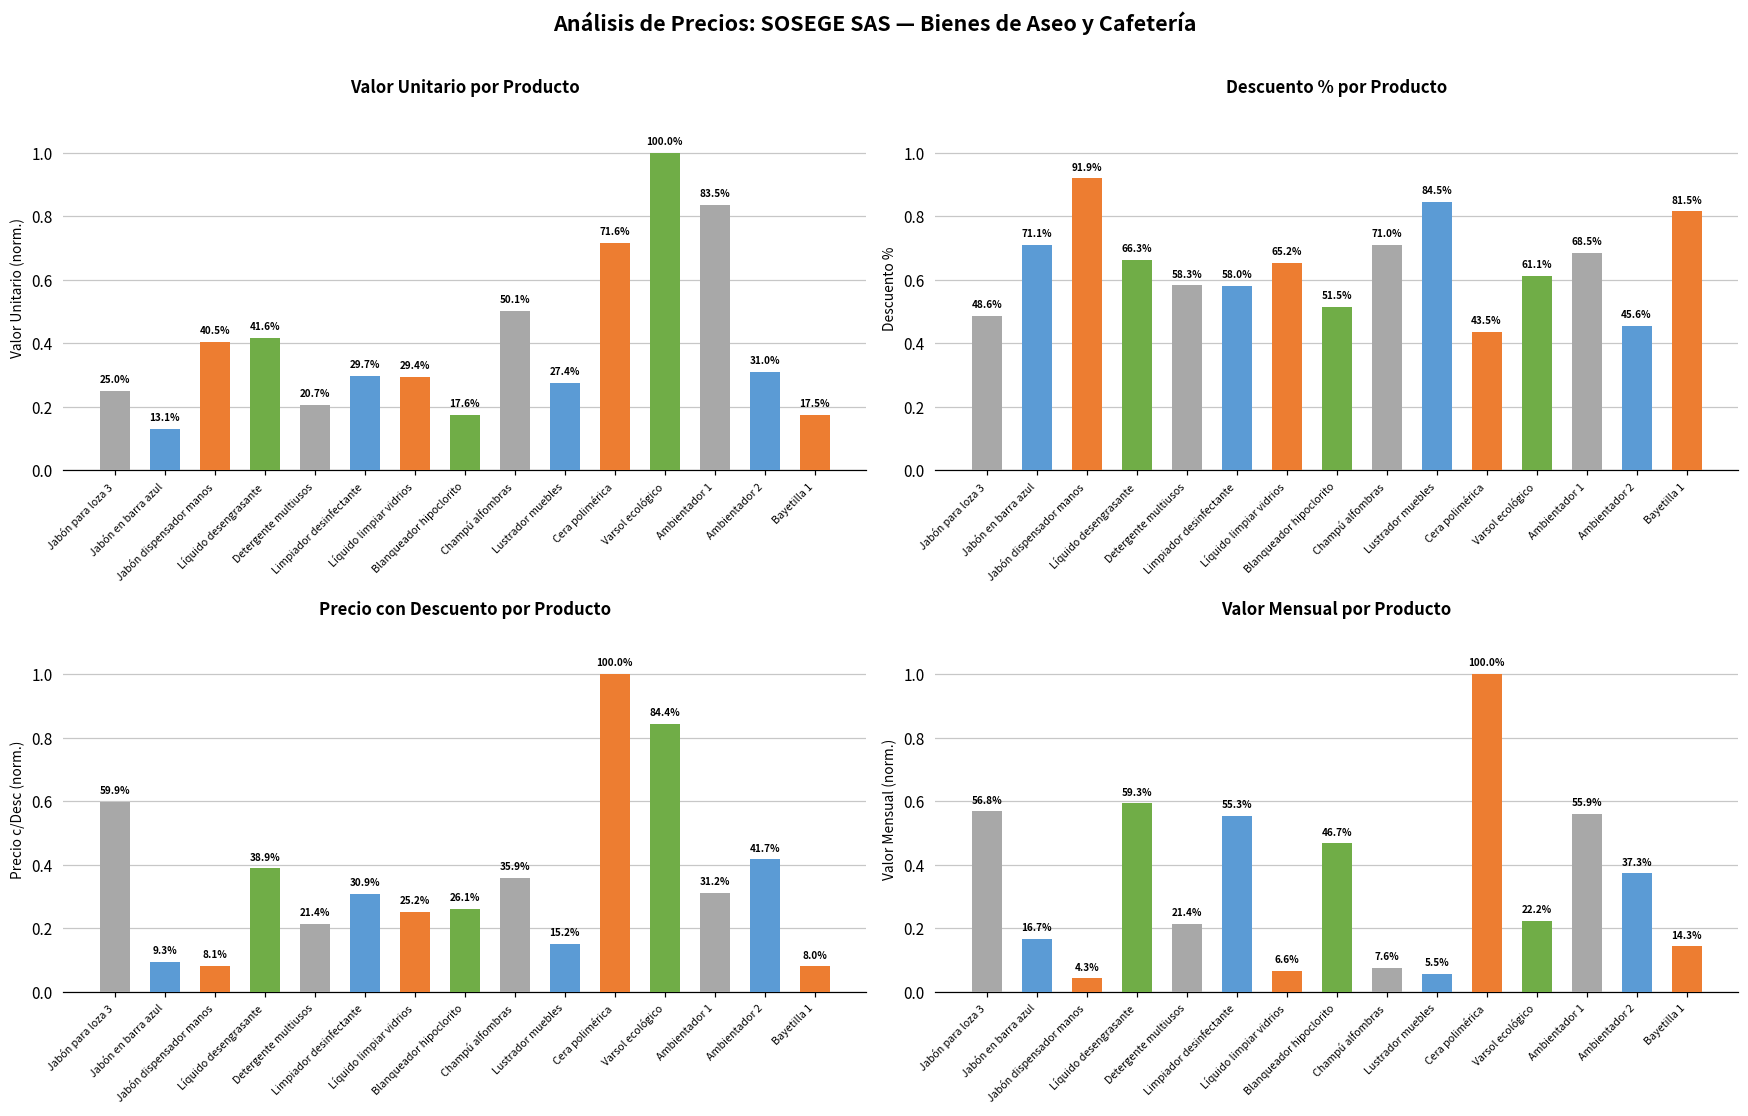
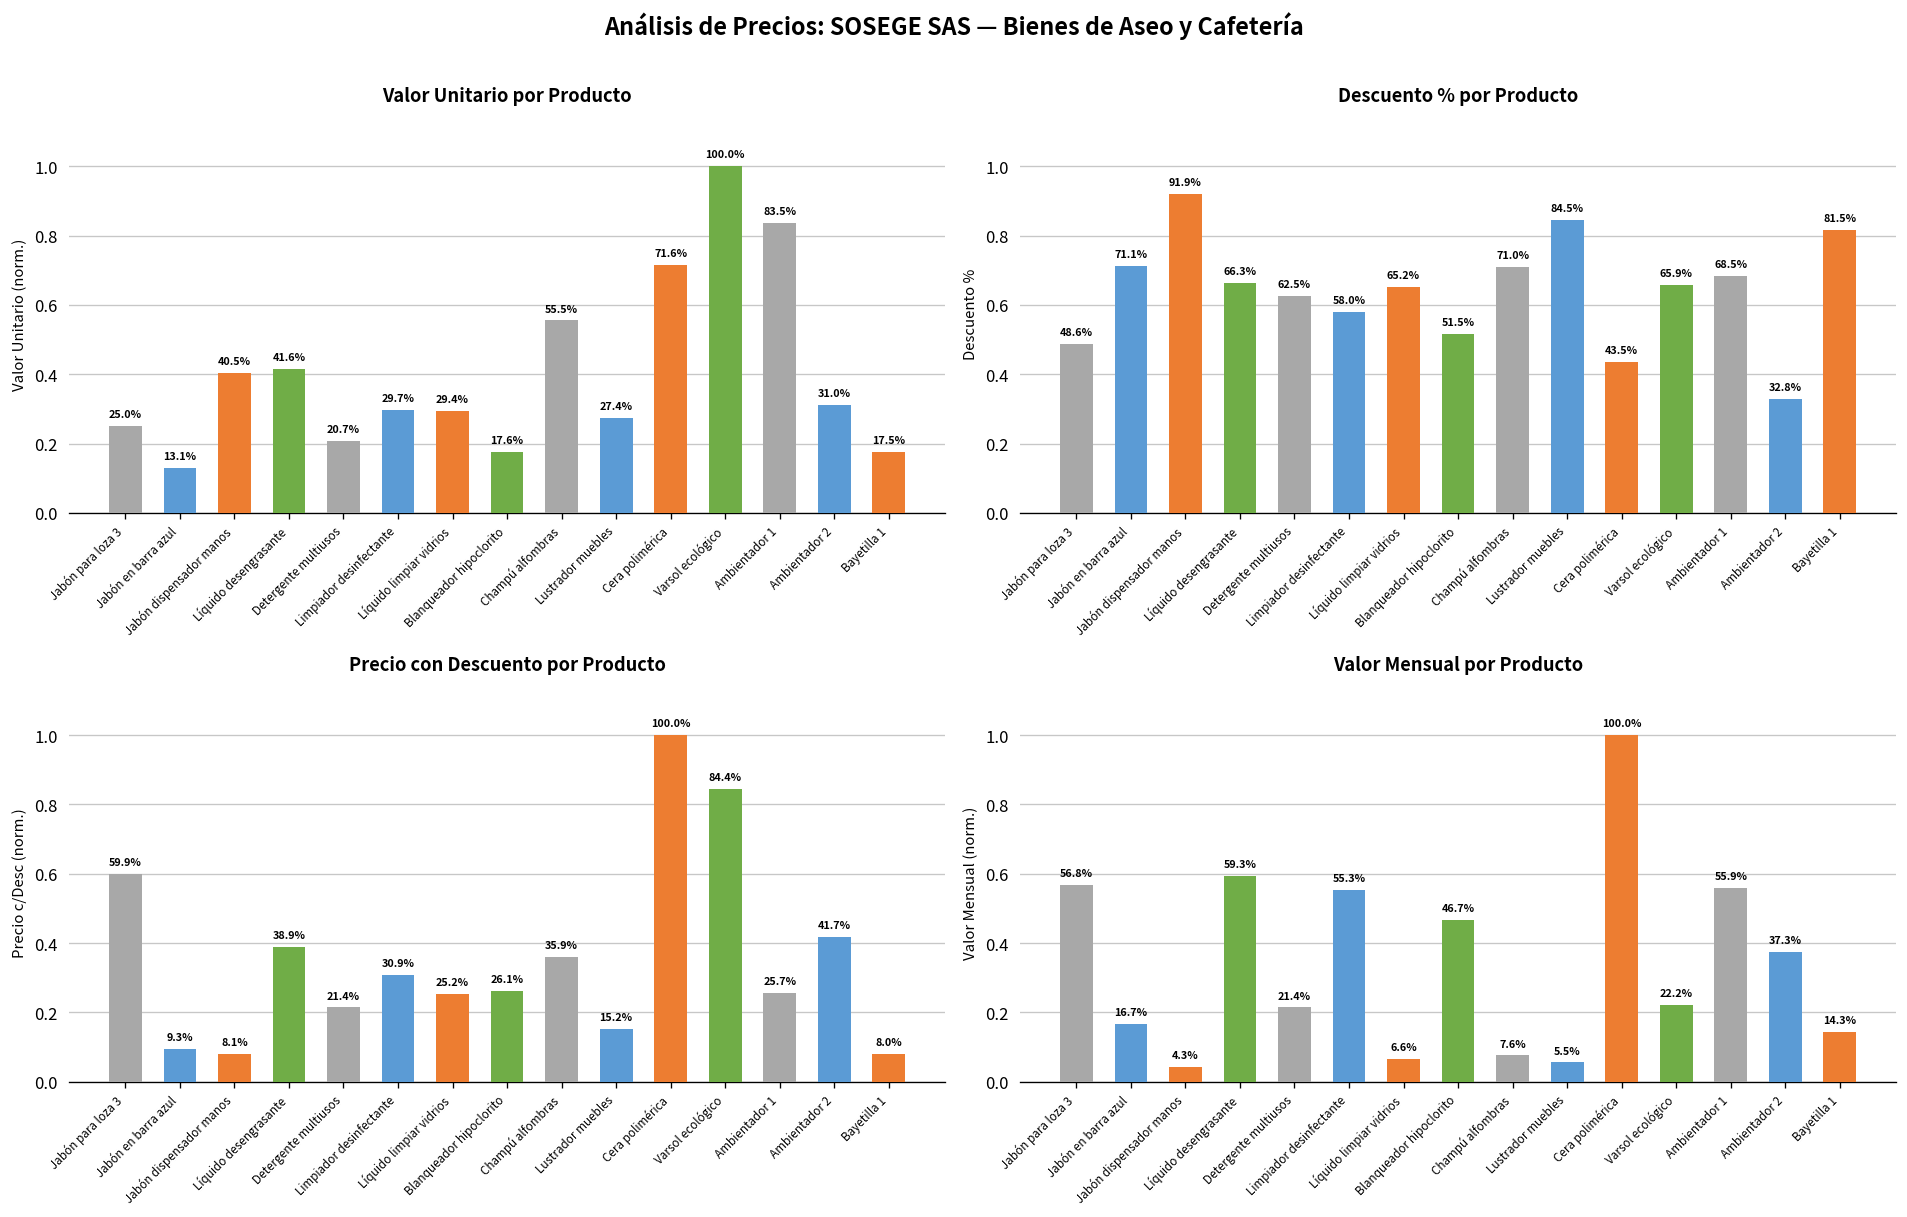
Valor Unitario por Producto, Champú alfombras: 50.1% -> 55.5%
Descuento % por Producto, Detergente multiusos: 58.3% -> 62.5%
Descuento % por Producto, Varsol ecológico: 61.1% -> 65.9%
Descuento % por Producto, Ambientador 2: 45.6% -> 32.8%
Precio con Descuento por Producto, Ambientador 1: 31.2% -> 25.7%
